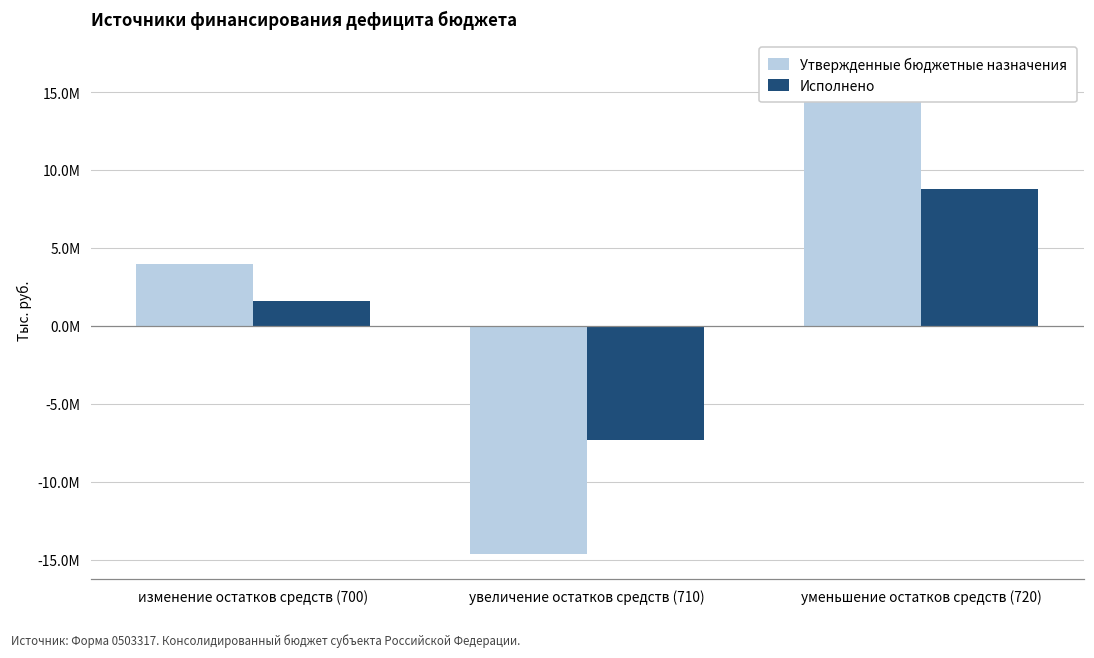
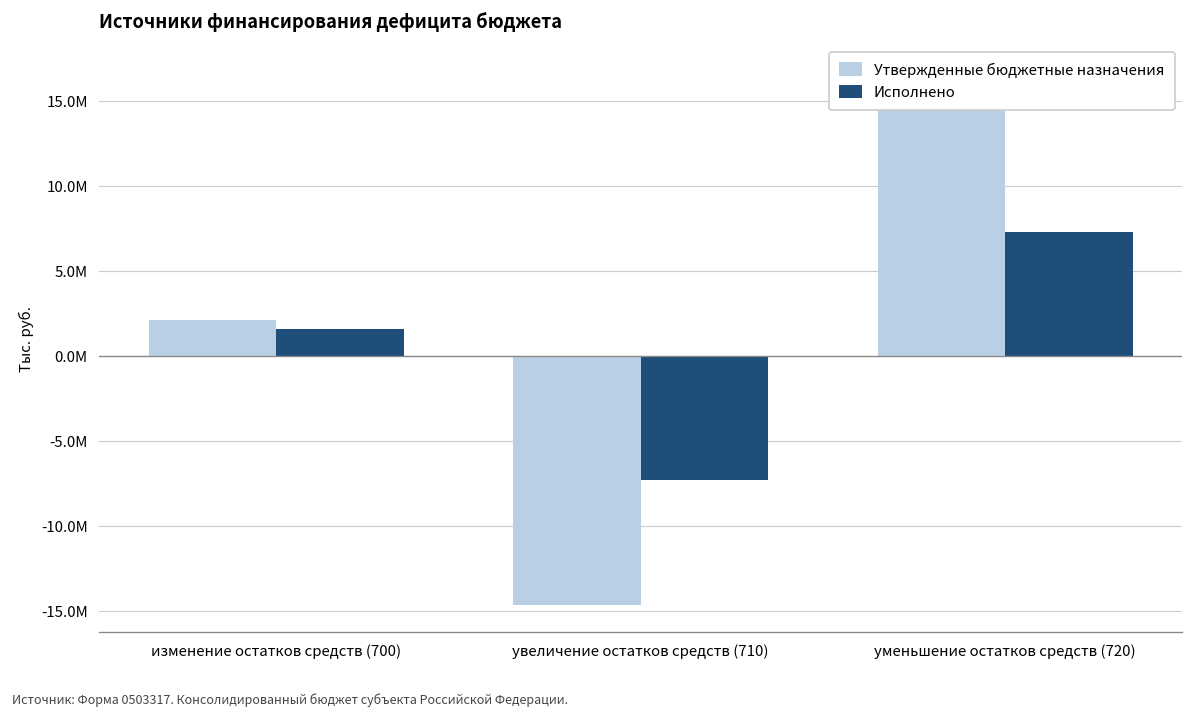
Утвержденные бюджетные назначения, изменение остатков средств (700): 4000000 -> 2100000
Исполнено, уменьшение остатков средств (720): 8800000 -> 7300000
